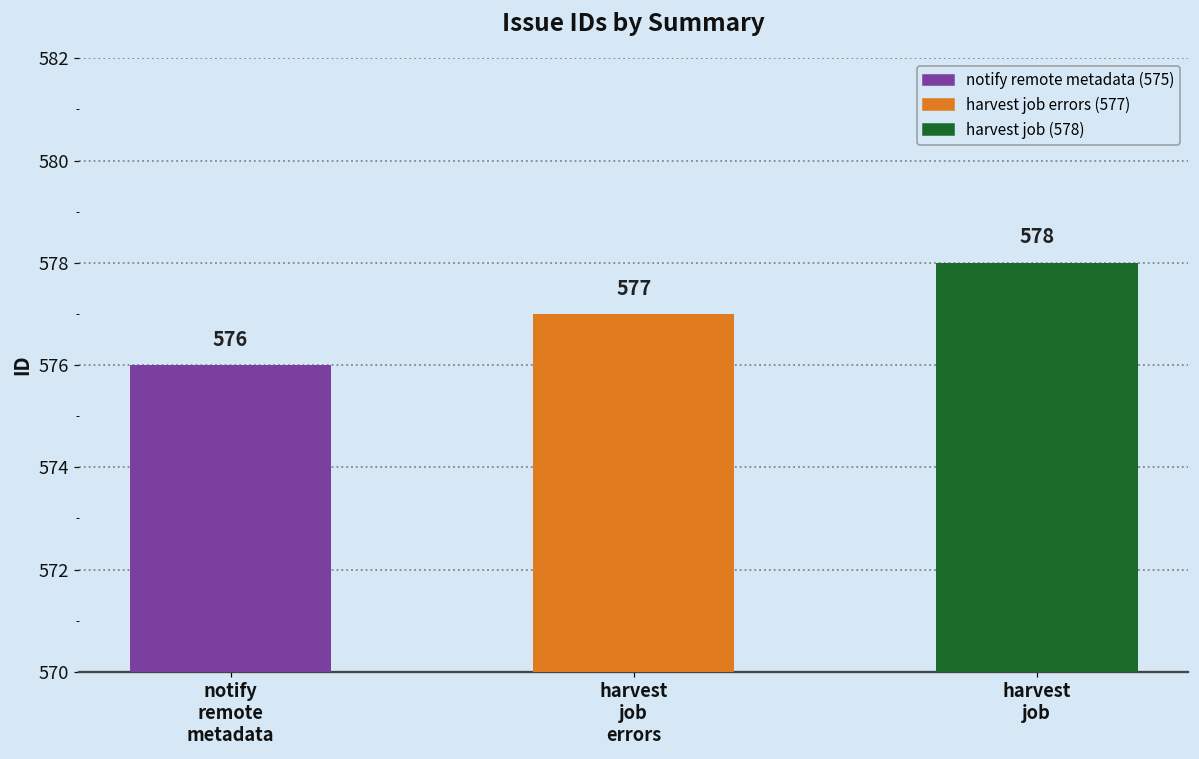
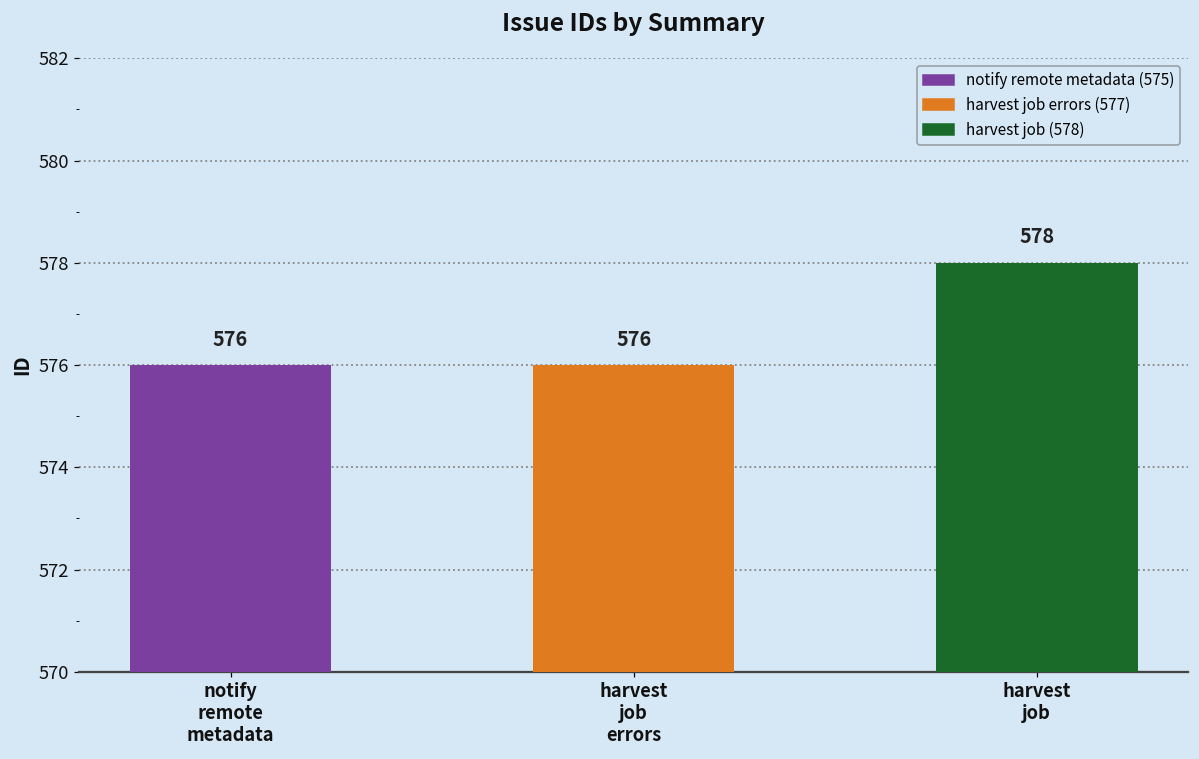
harvest job errors: 577 -> 576
